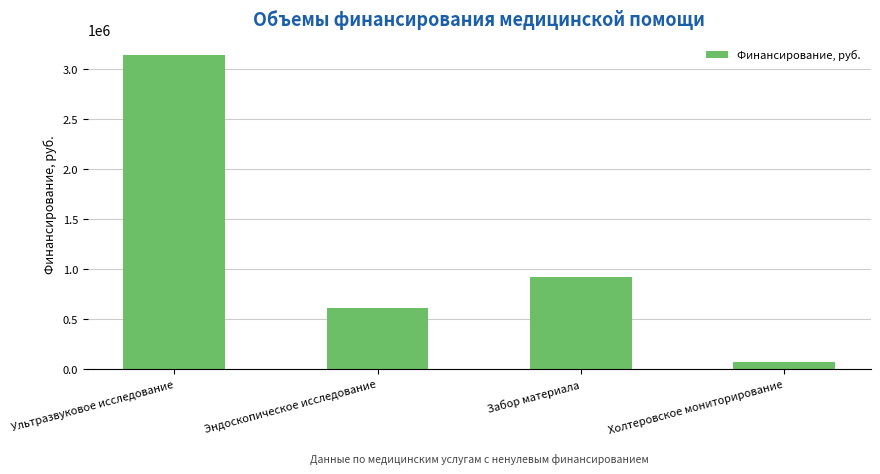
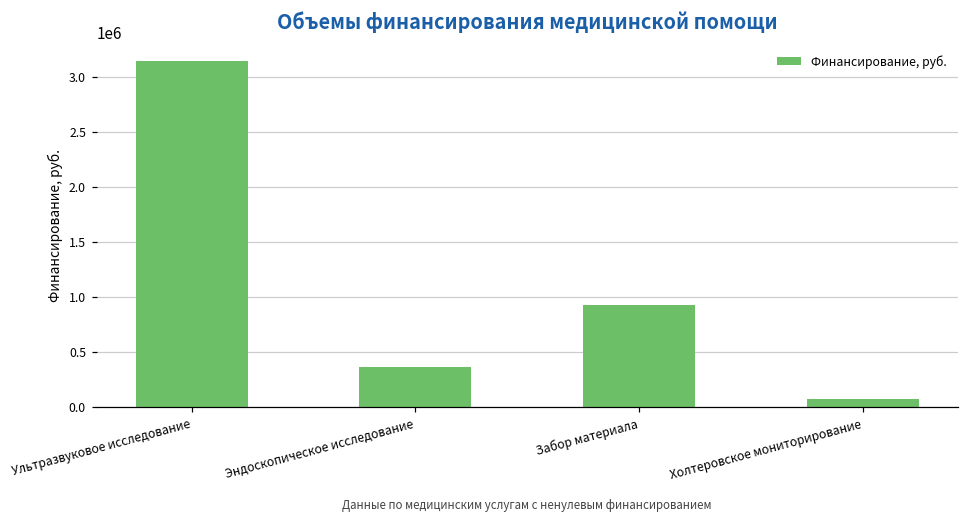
Эндоскопическое исследование: 610000 -> 370000
